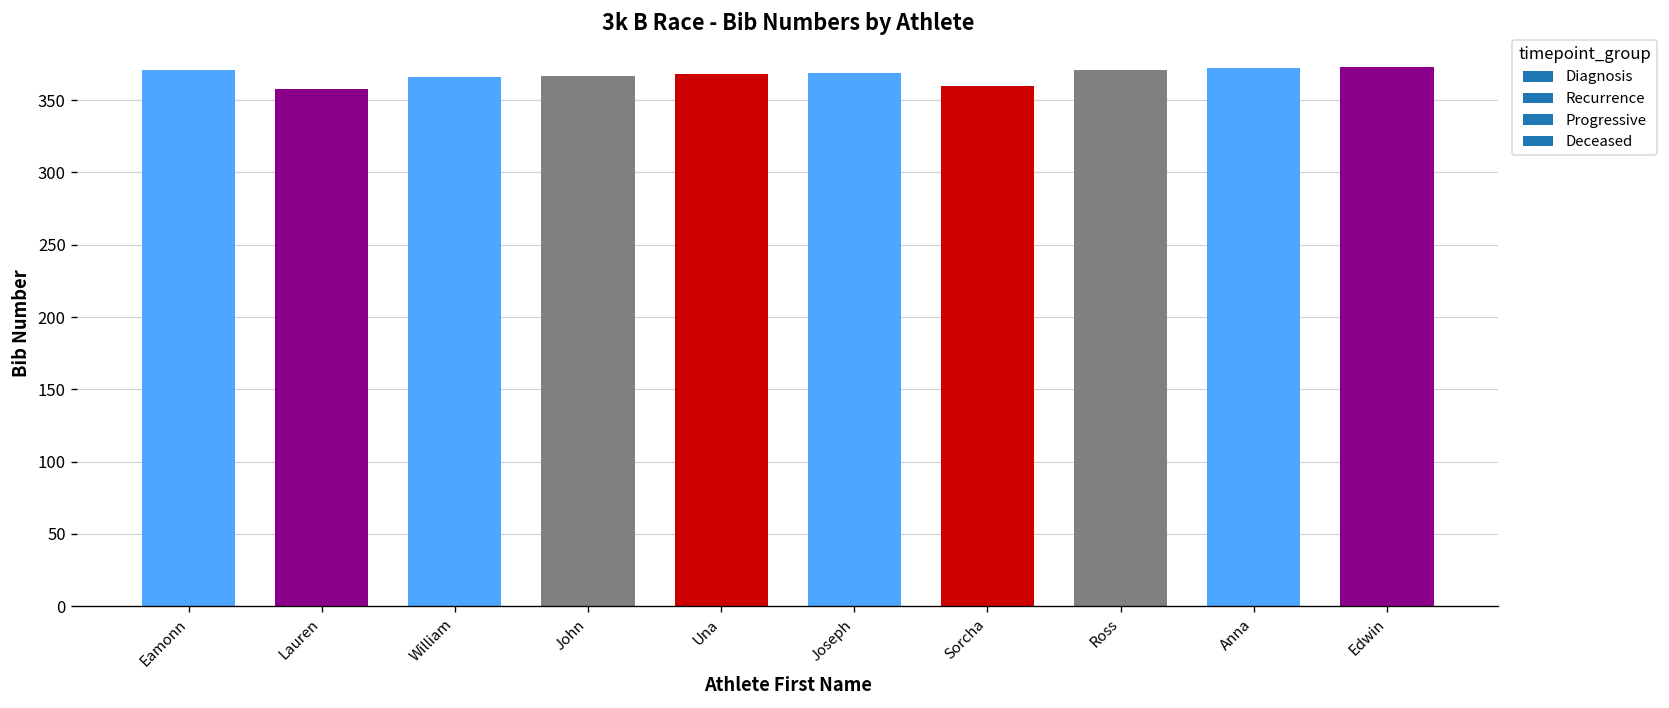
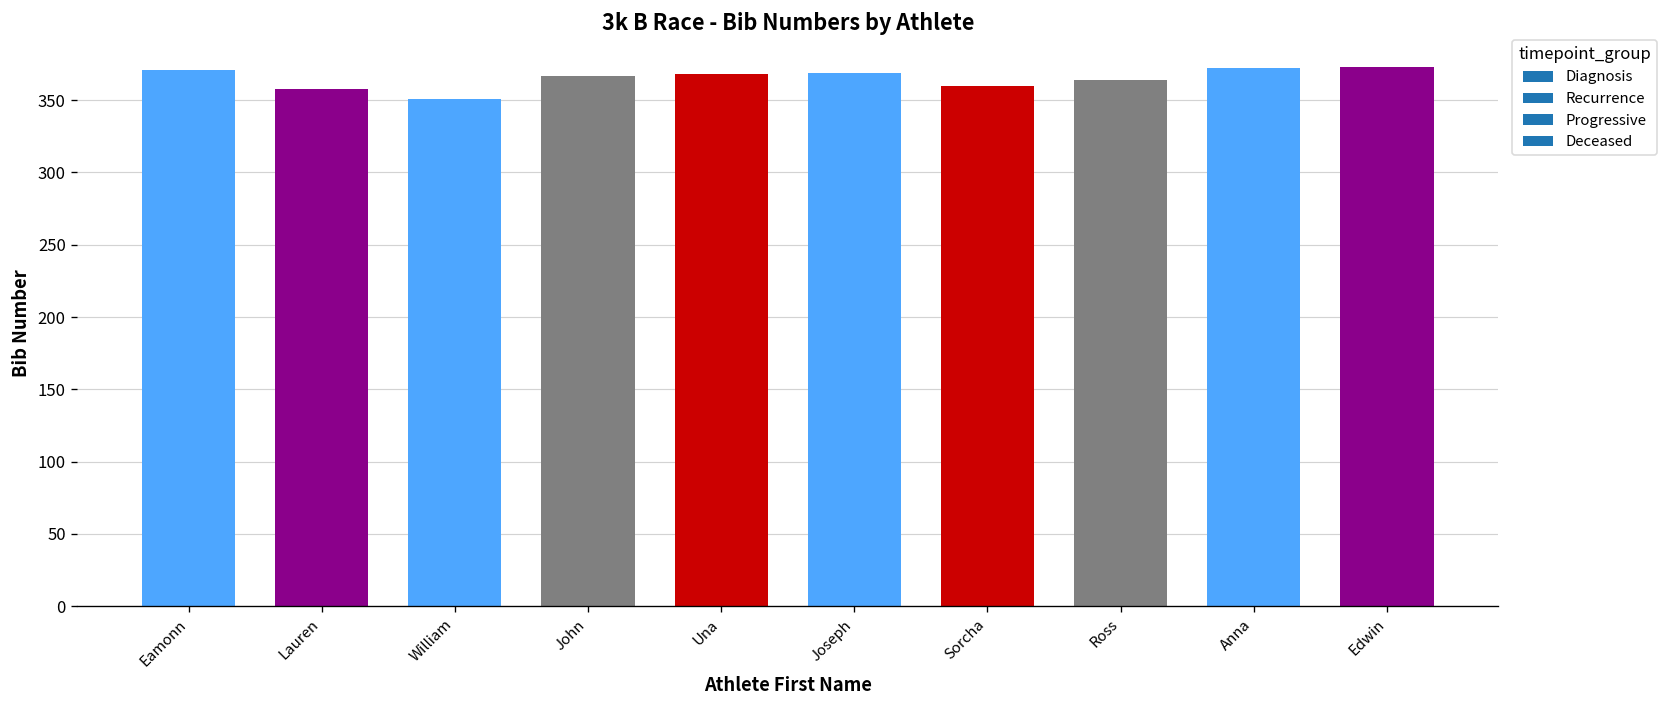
William: 366 -> 351
Ross: 371 -> 364
